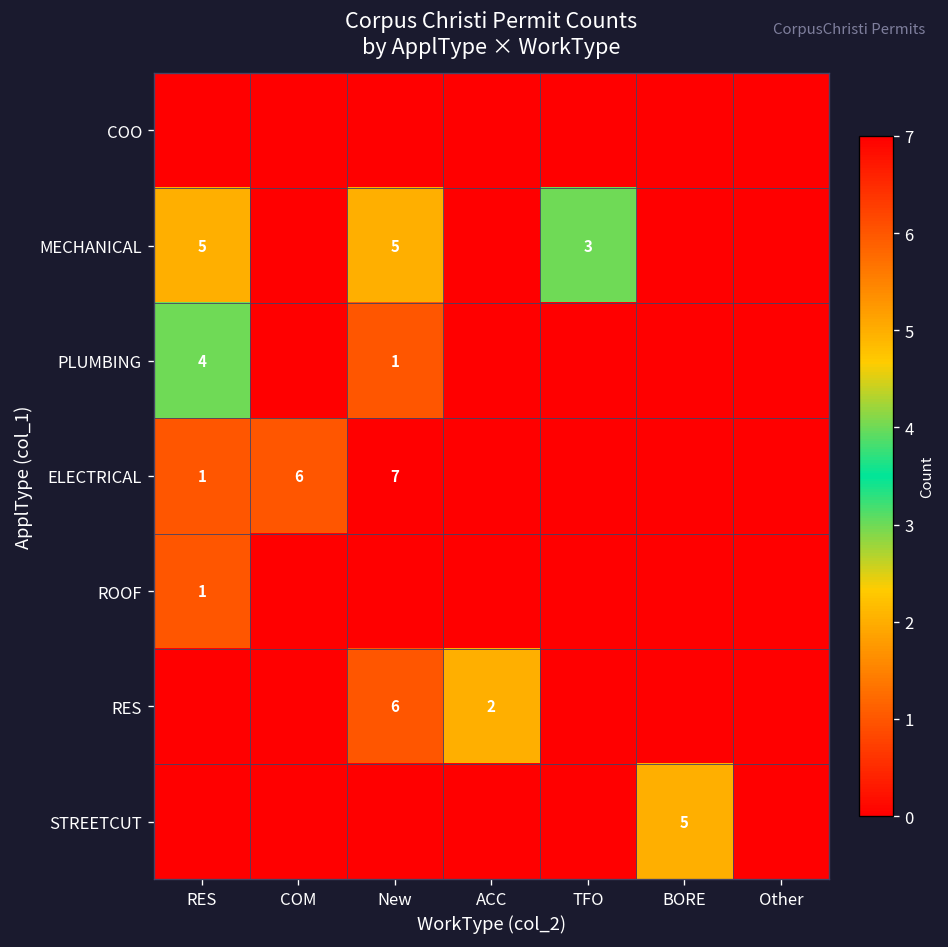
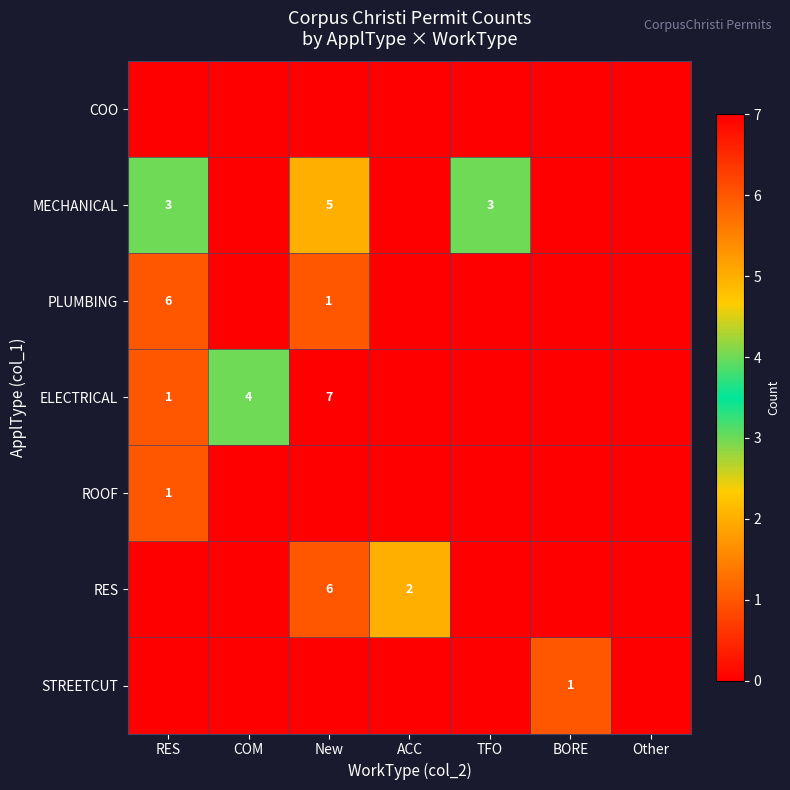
MECHANICAL, RES: 5 -> 3
PLUMBING, RES: 4 -> 6
ELECTRICAL, COM: 6 -> 4
STREETCUT, BORE: 5 -> 1
